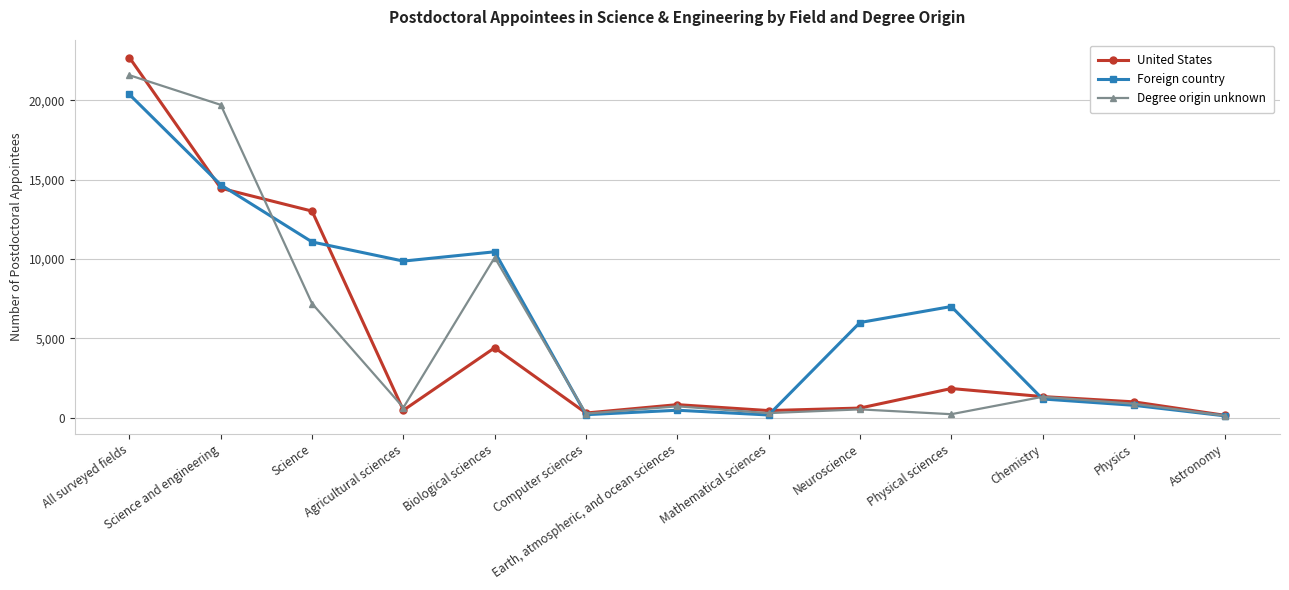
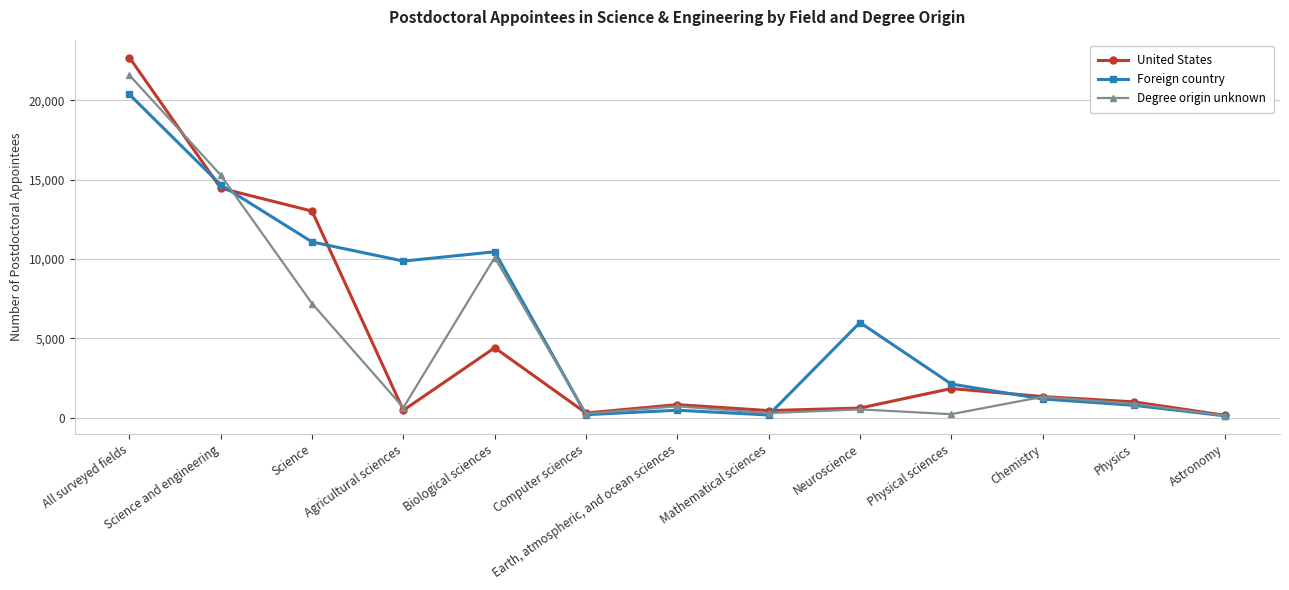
Degree origin unknown, Science and engineering: 19,700 -> 15,300
Foreign country, Physical sciences: 7,000 -> 2,100
